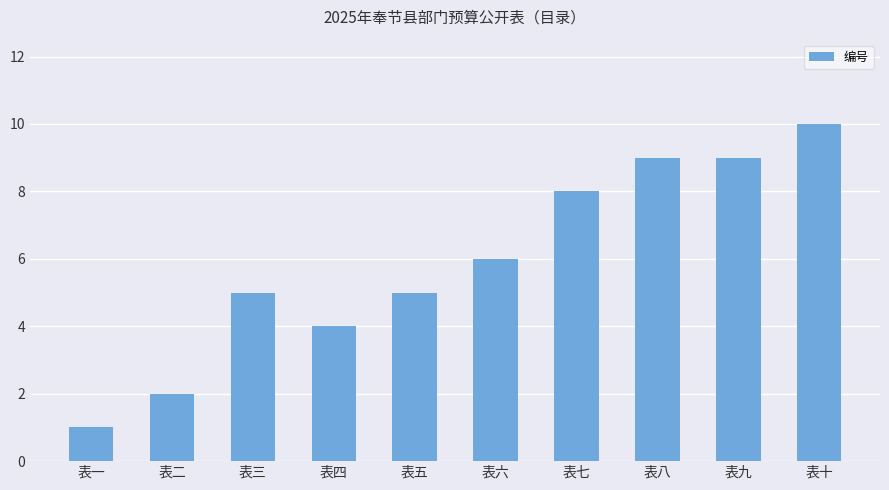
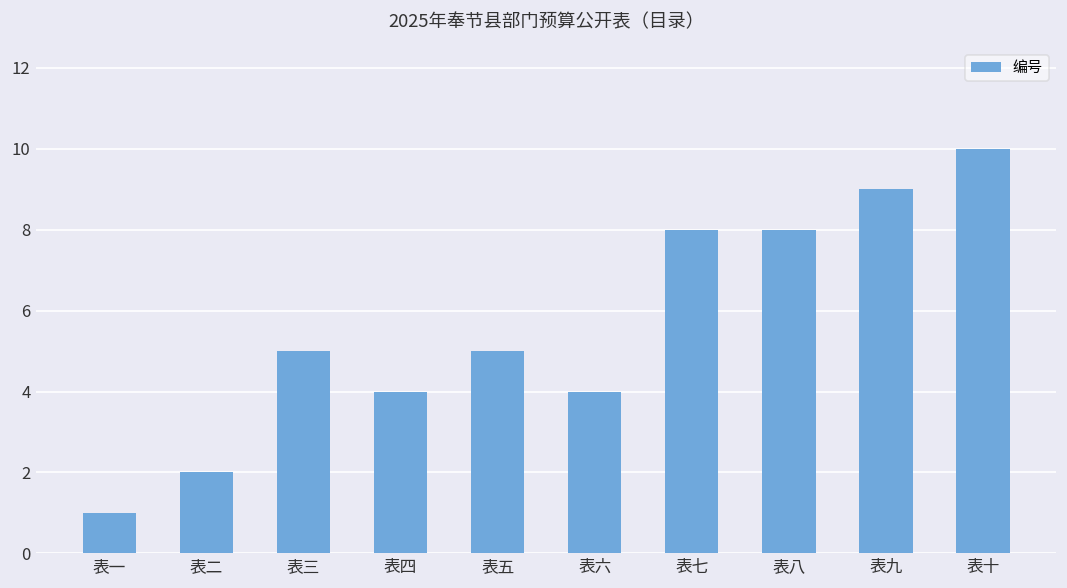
表六: 6 -> 4
表八: 9 -> 8
